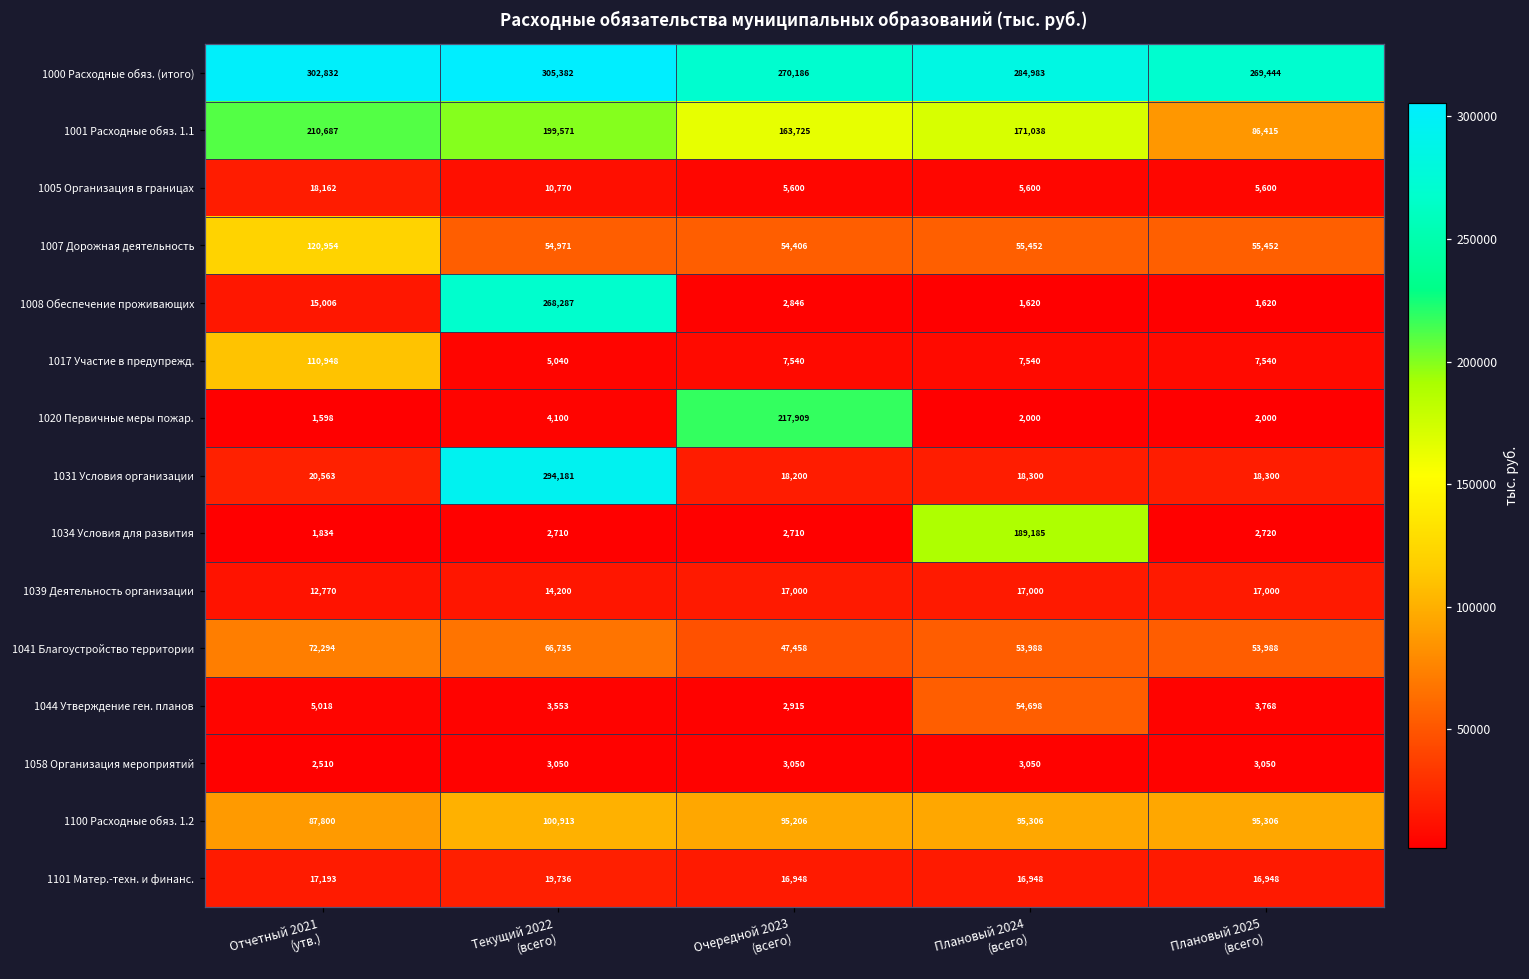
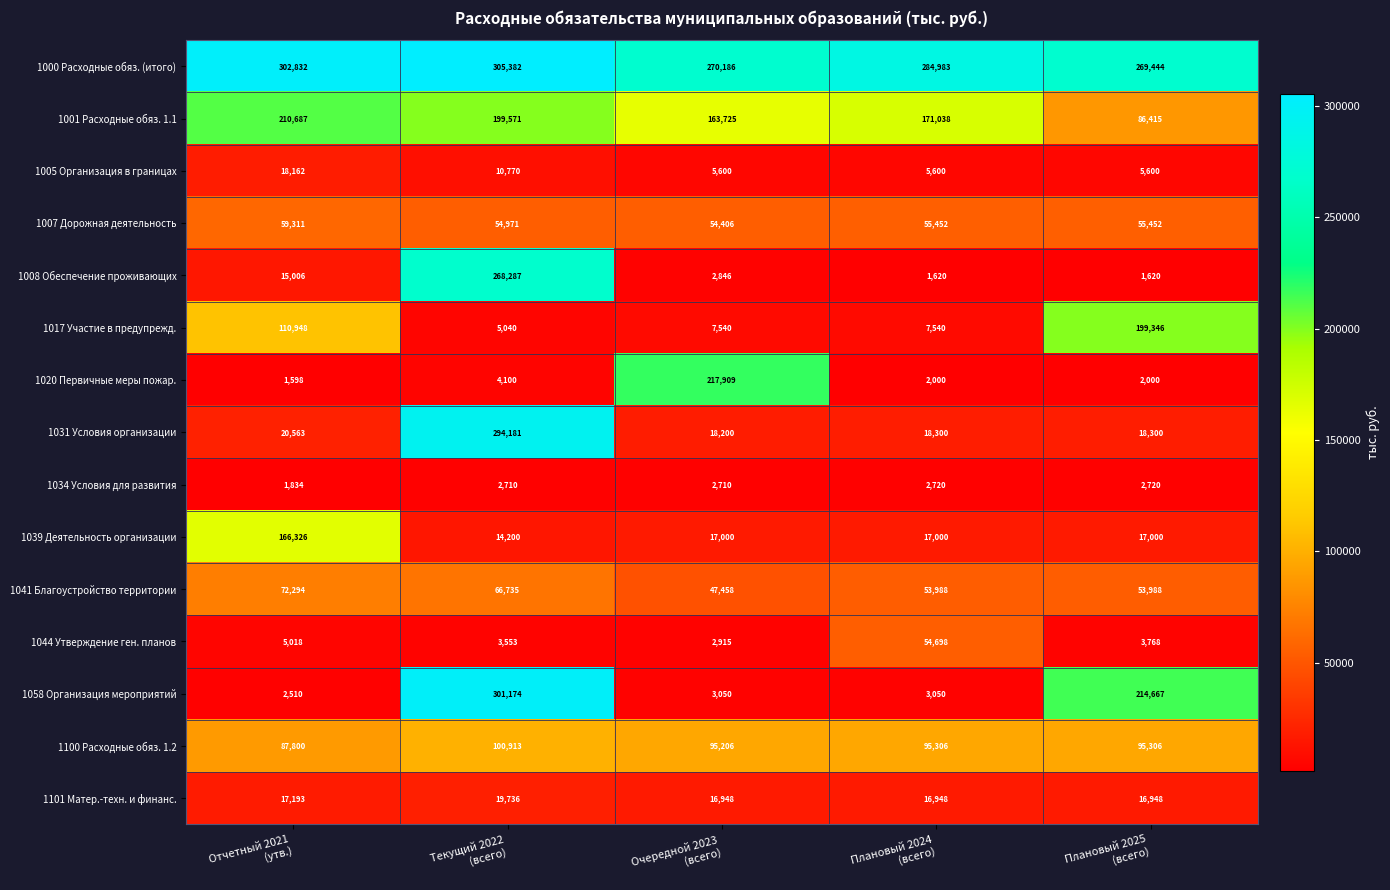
1007 Дорожная деятельность, Отчетный 2021 (утв.): 120,954 -> 59,311
1017 Участие в предупрежд., Плановый 2025 (всего): 7,540 -> 199,346
1034 Условия для развития, Плановый 2024 (всего): 189,185 -> 2,720
1039 Деятельность организации, Отчетный 2021 (утв.): 12,770 -> 166,326
1058 Организация мероприятий, Текущий 2022 (всего): 3,050 -> 301,174
1058 Организация мероприятий, Плановый 2025 (всего): 3,050 -> 214,667
